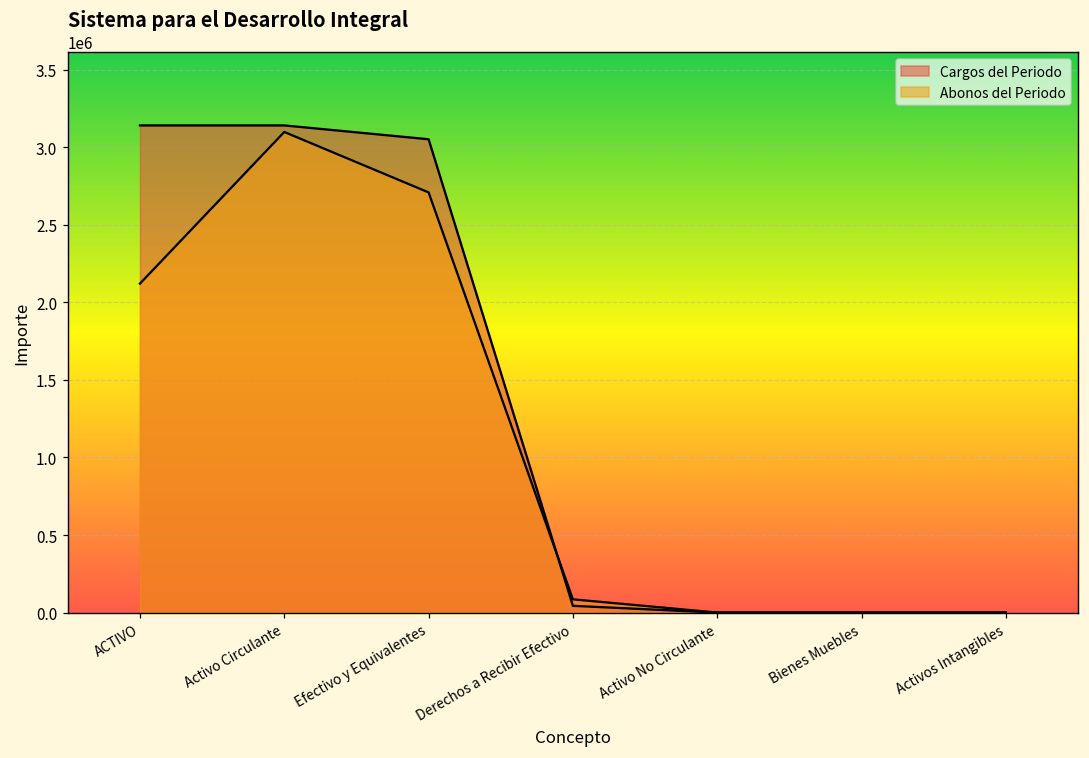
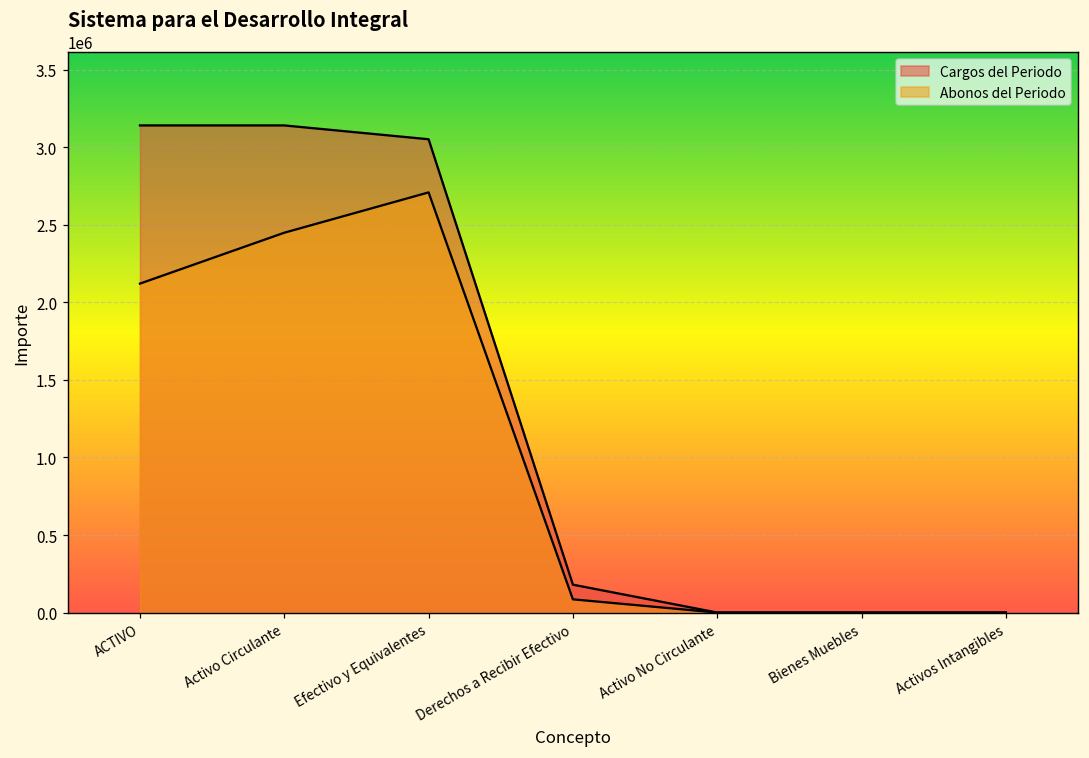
Abonos del Periodo, Activo Circulante: 3100000 -> 2450000
Cargos del Periodo, Derechos a Recibir Efectivo: 40000 -> 180000
